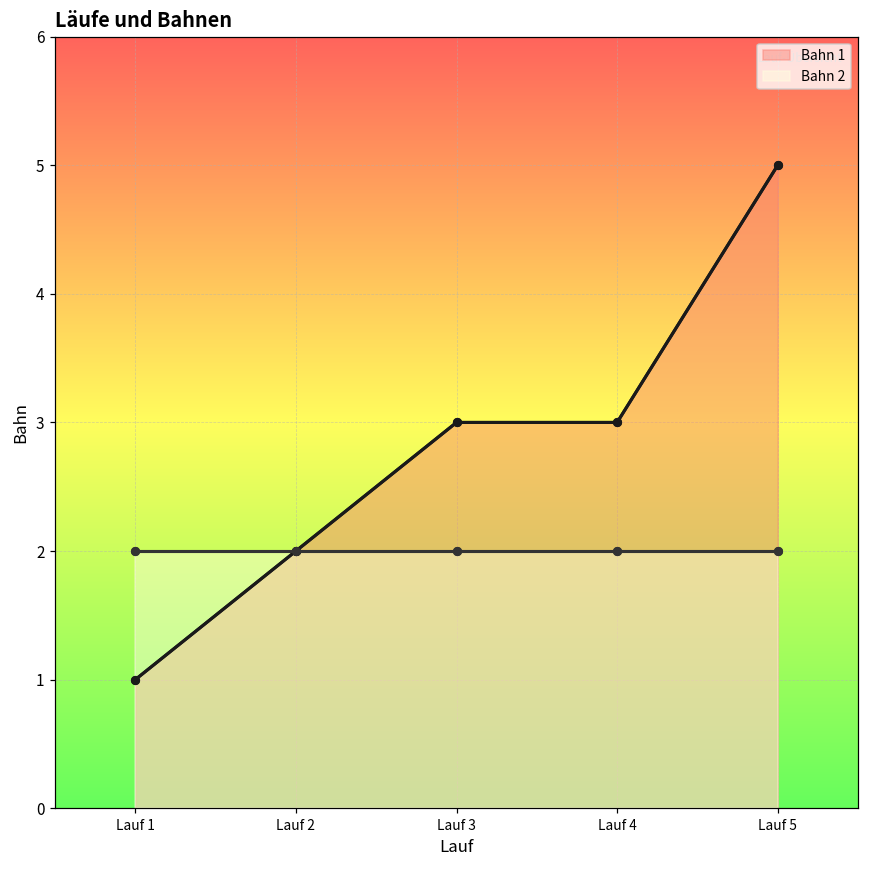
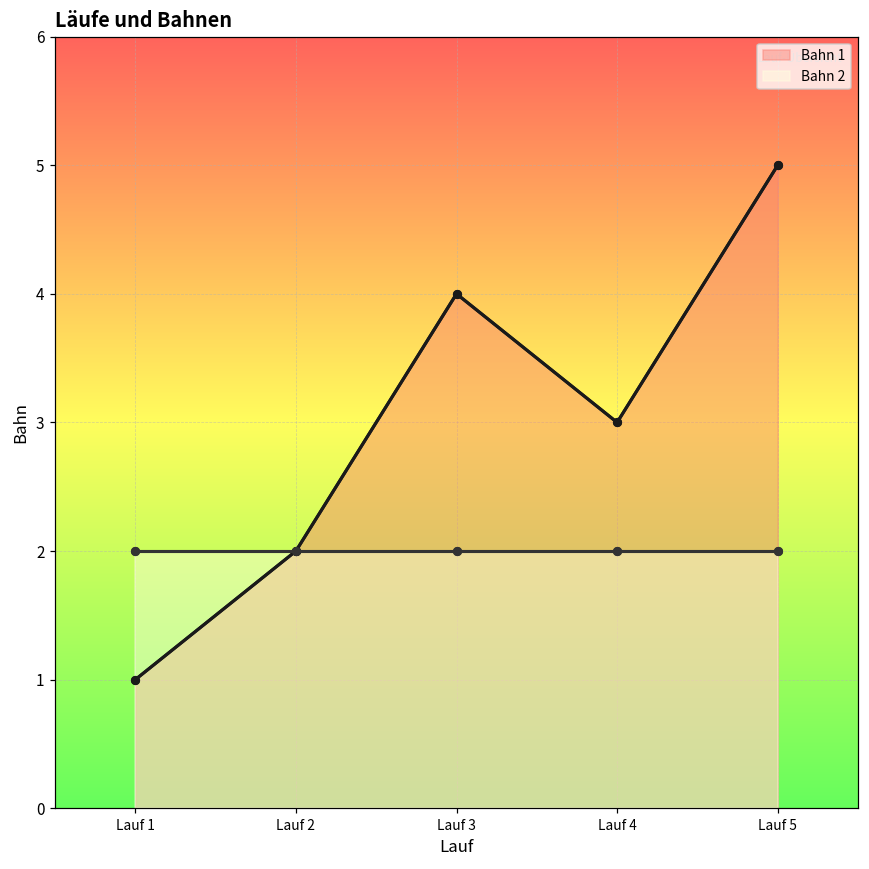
Bahn 1, Lauf 3: 3 -> 4
